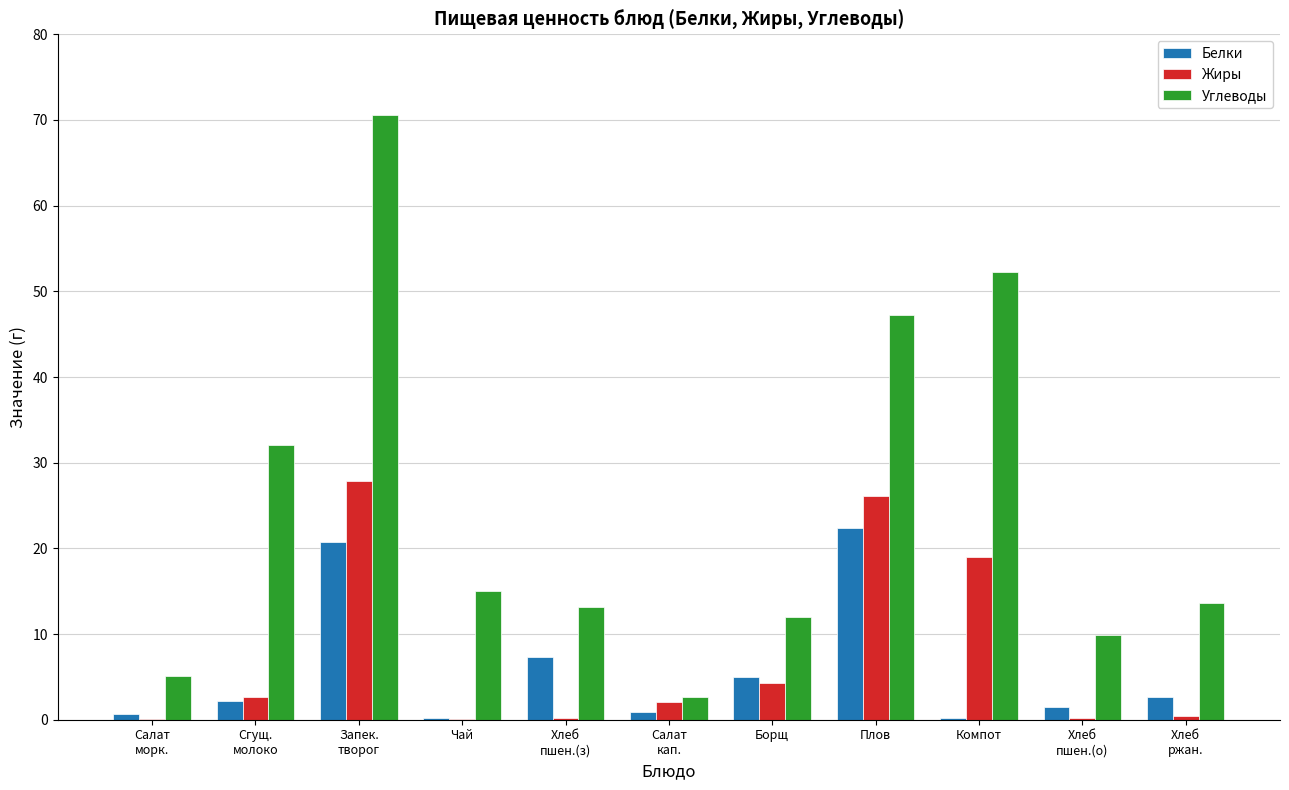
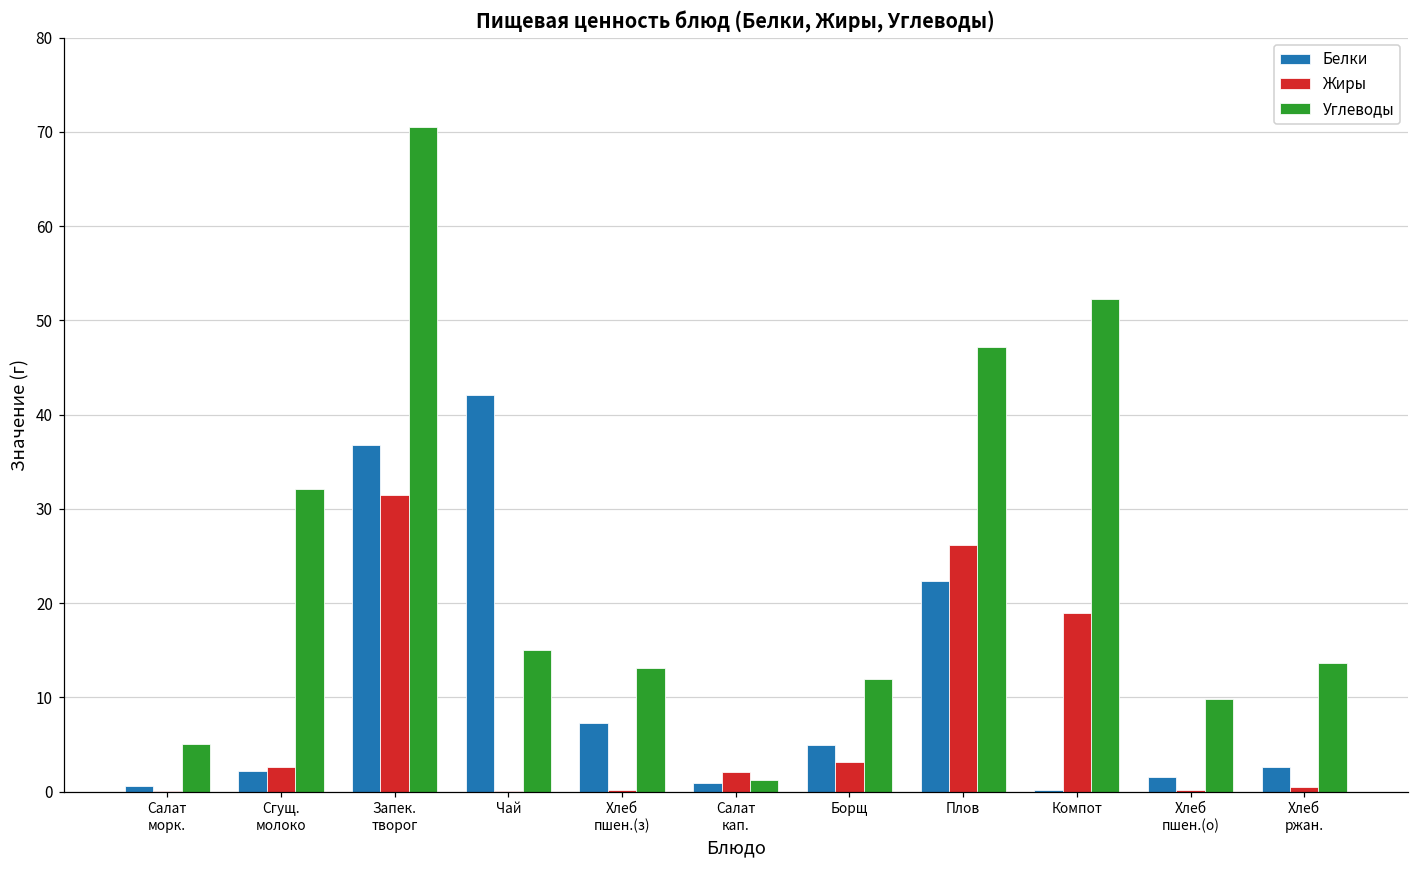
Белки, Запек. творог: 21 -> 37
Жиры, Запек. творог: 28 -> 31
Белки, Чай: 0 -> 42
Углеводы, Салат кап.: 3 -> 1
Жиры, Борщ: 4 -> 3
